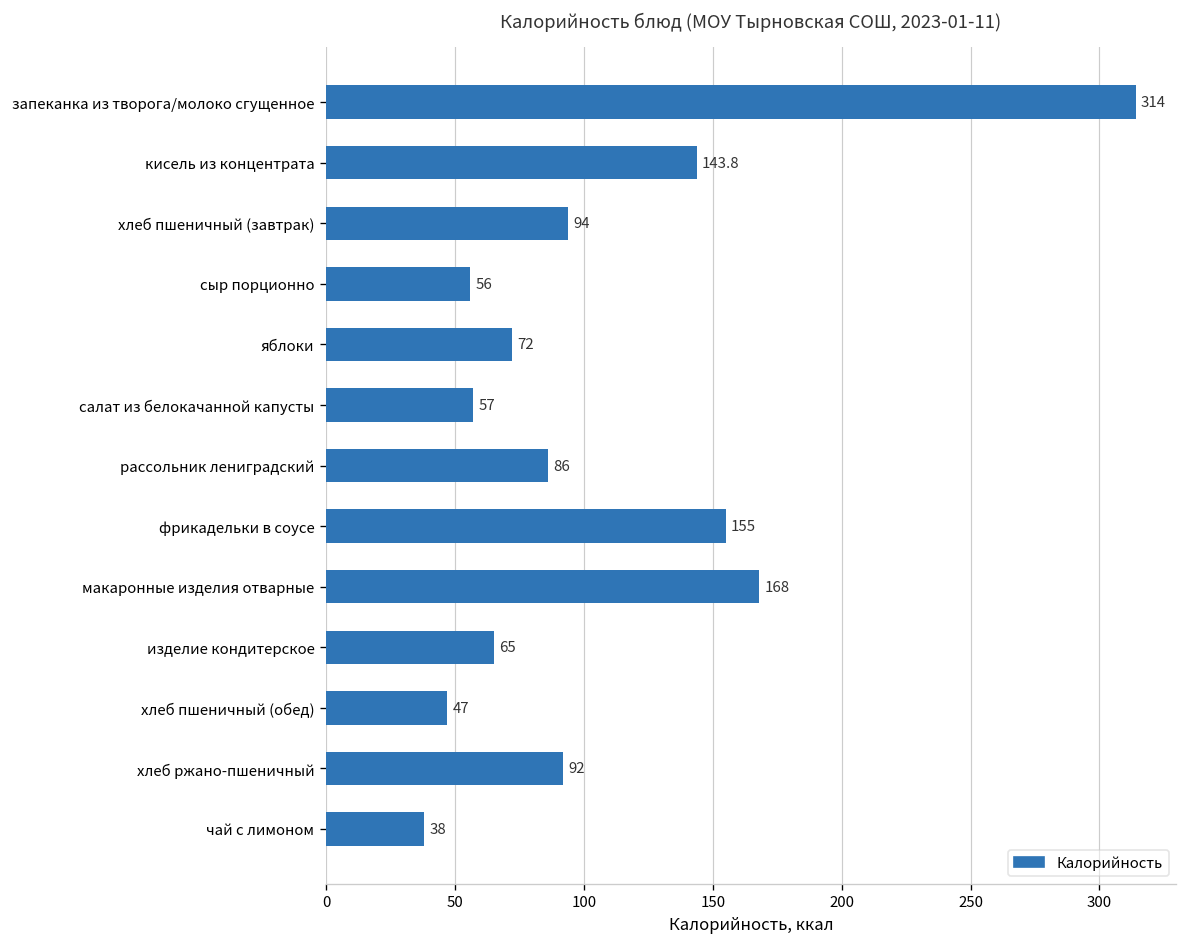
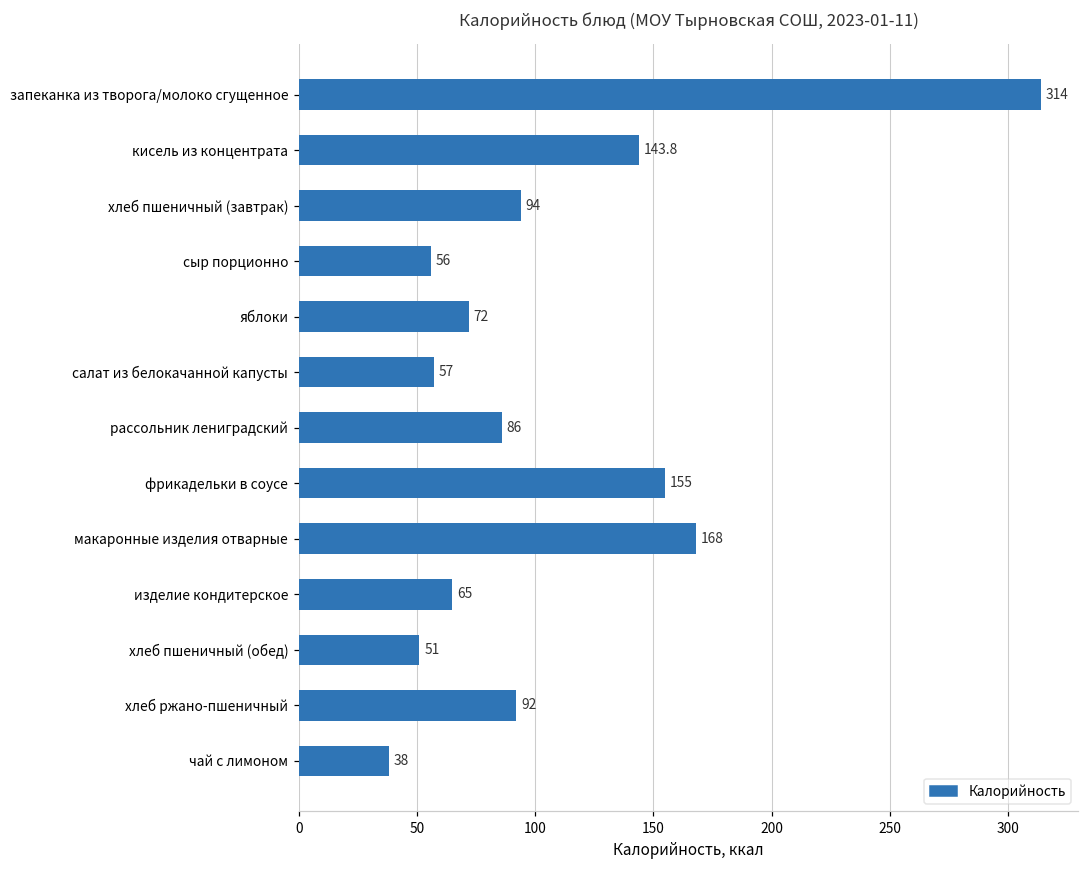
хлеб пшеничный (обед): 47 -> 51
